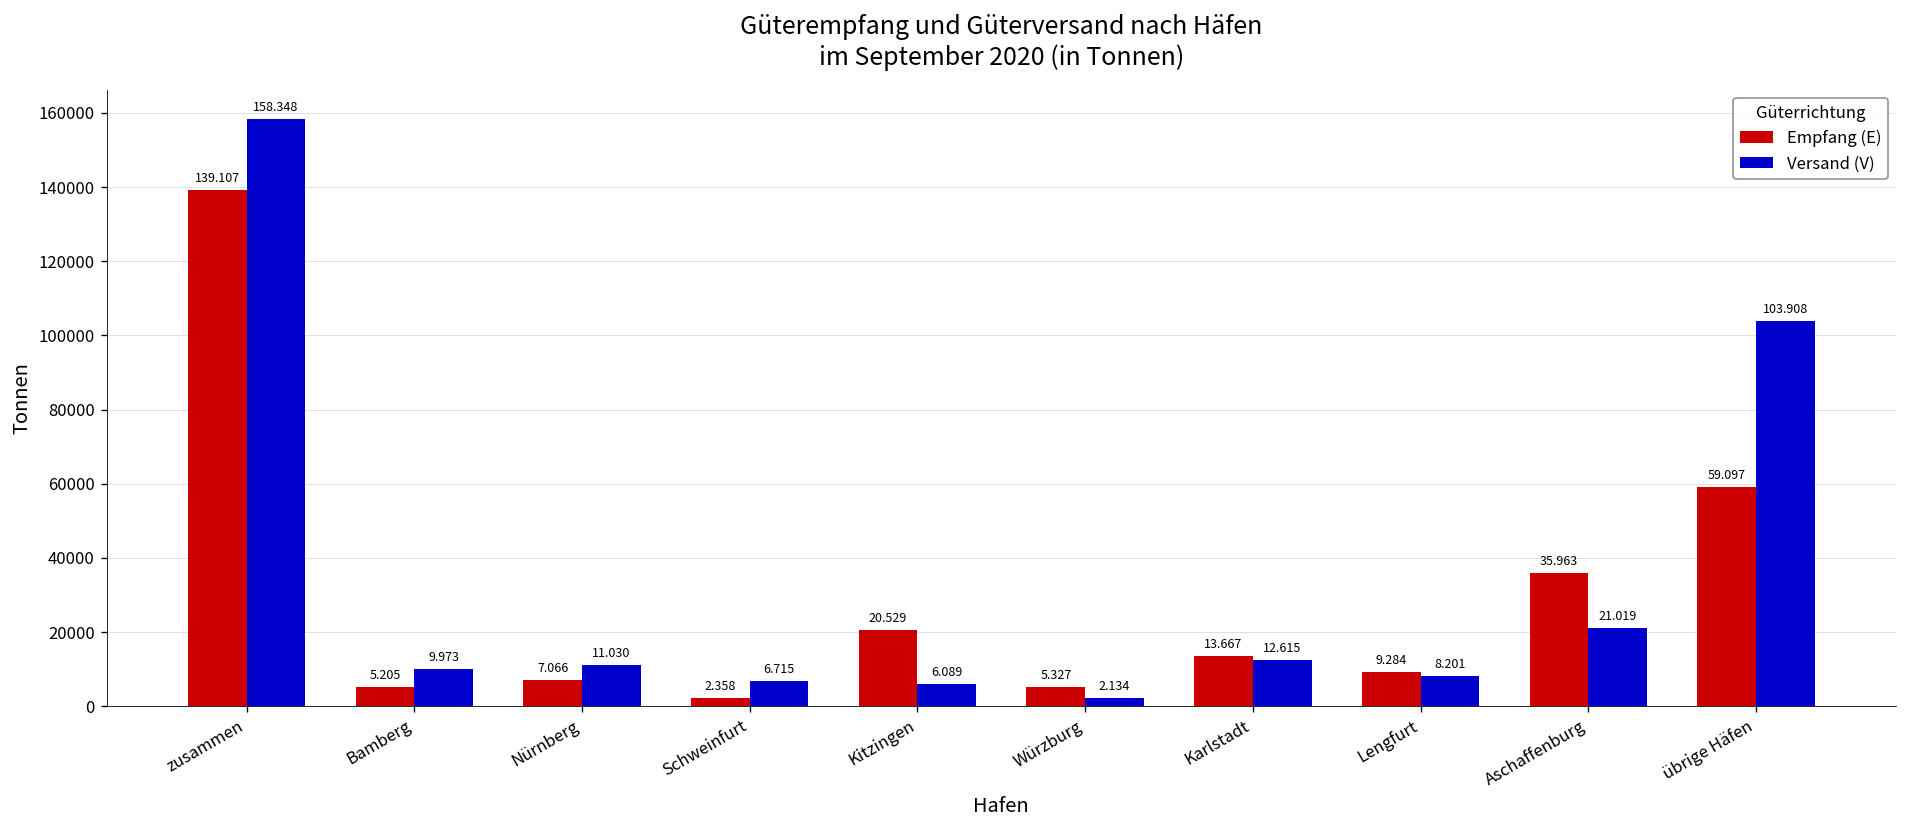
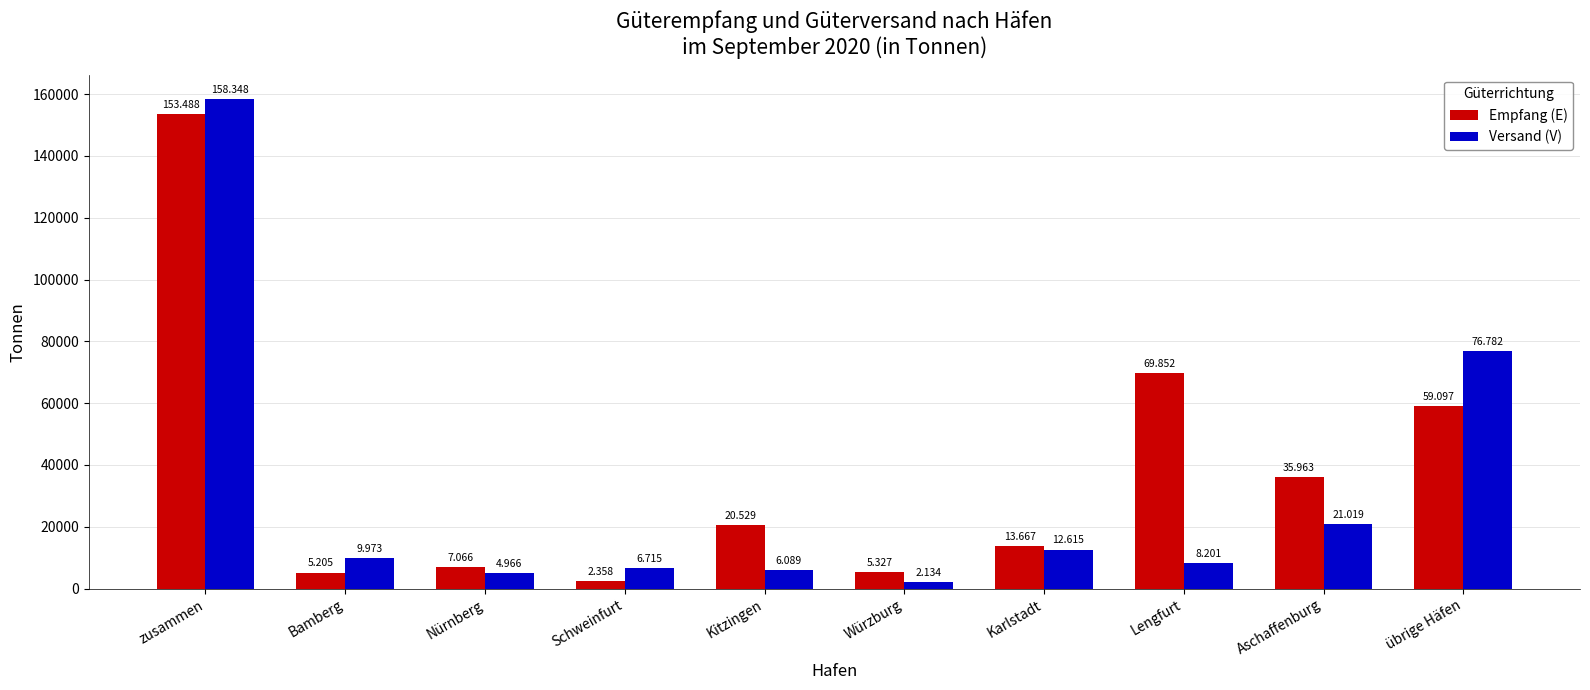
Empfang (E), zusammen: 139.107 -> 153.488
Versand (V), Nürnberg: 11.030 -> 4.966
Empfang (E), Lengfurt: 9.284 -> 69.852
Versand (V), übrige Häfen: 103.908 -> 76.782
